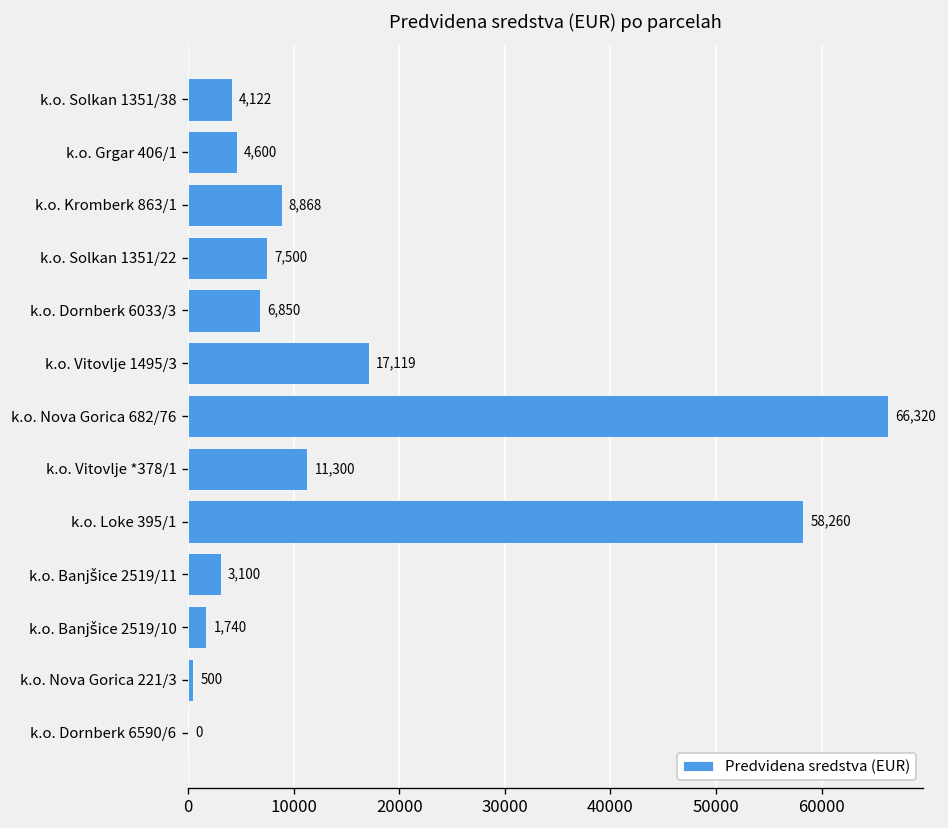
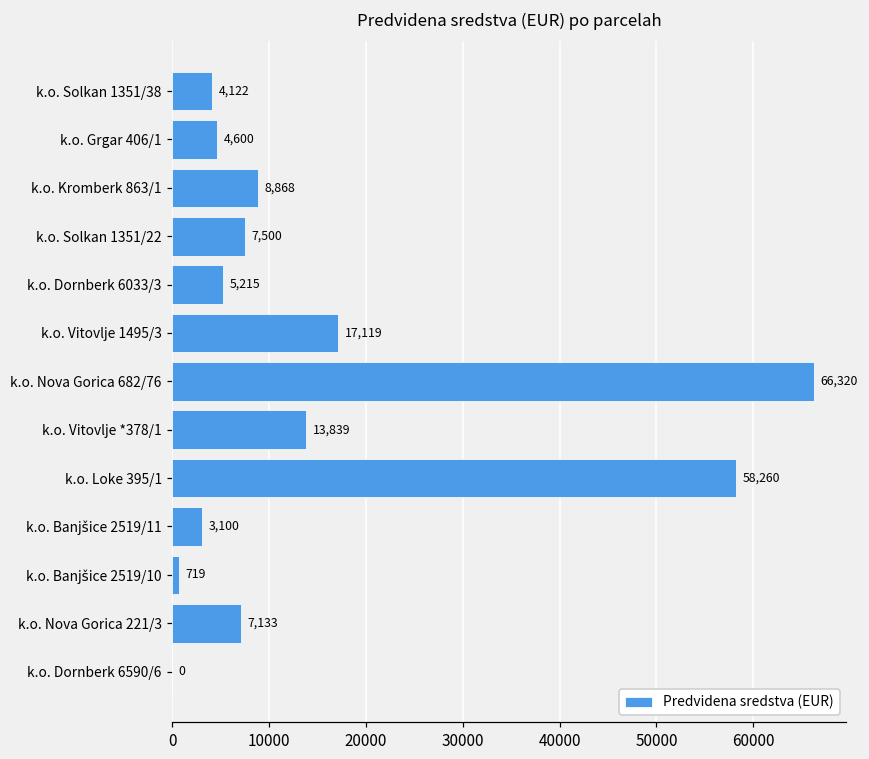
k.o. Dornberk 6033/3: 6,850 -> 5,215
k.o. Vitovlje *378/1: 11,300 -> 13,839
k.o. Banjšice 2519/10: 1,740 -> 719
k.o. Nova Gorica 221/3: 500 -> 7,133
